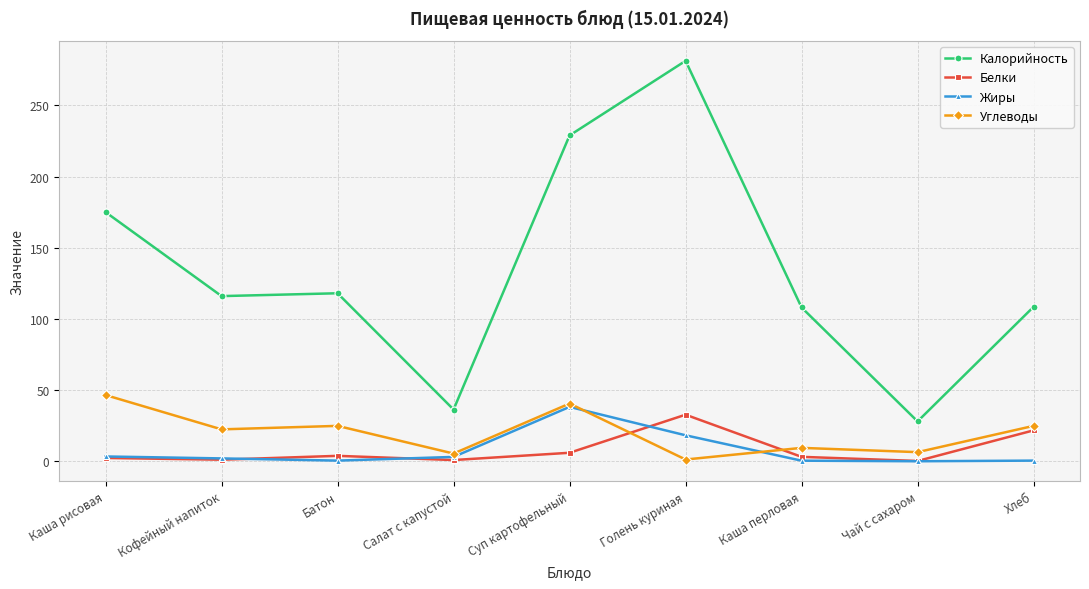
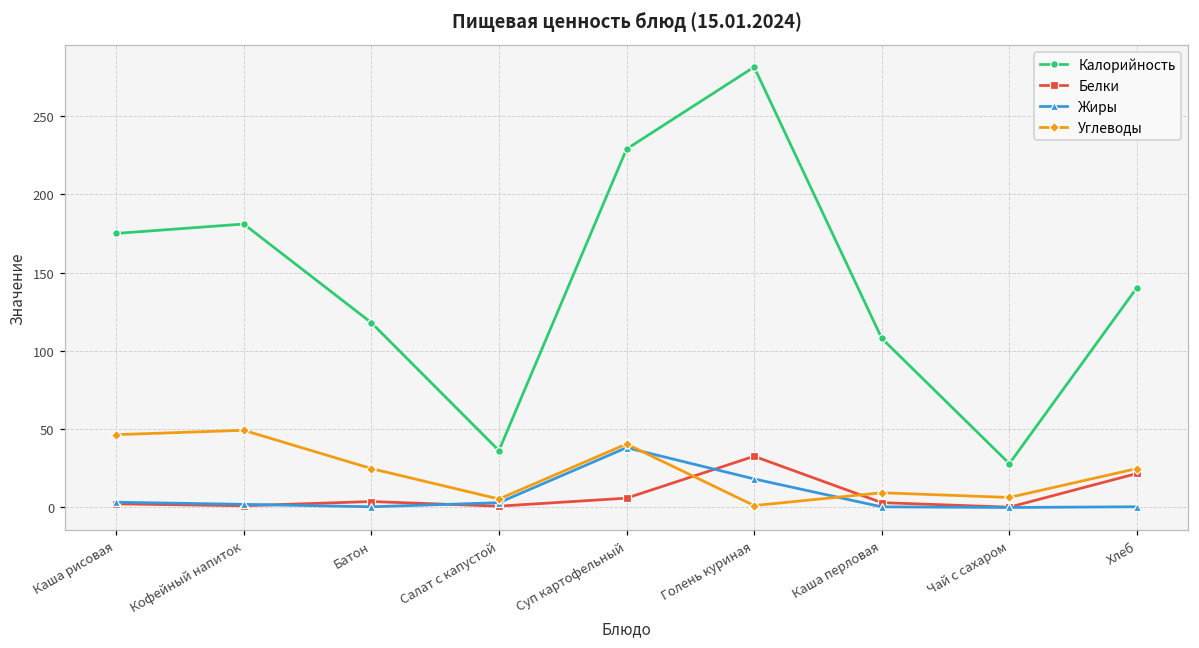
Калорийность, Кофейный напиток: 116 -> 181
Углеводы, Кофейный напиток: 22 -> 49
Калорийность, Хлеб: 109 -> 140
